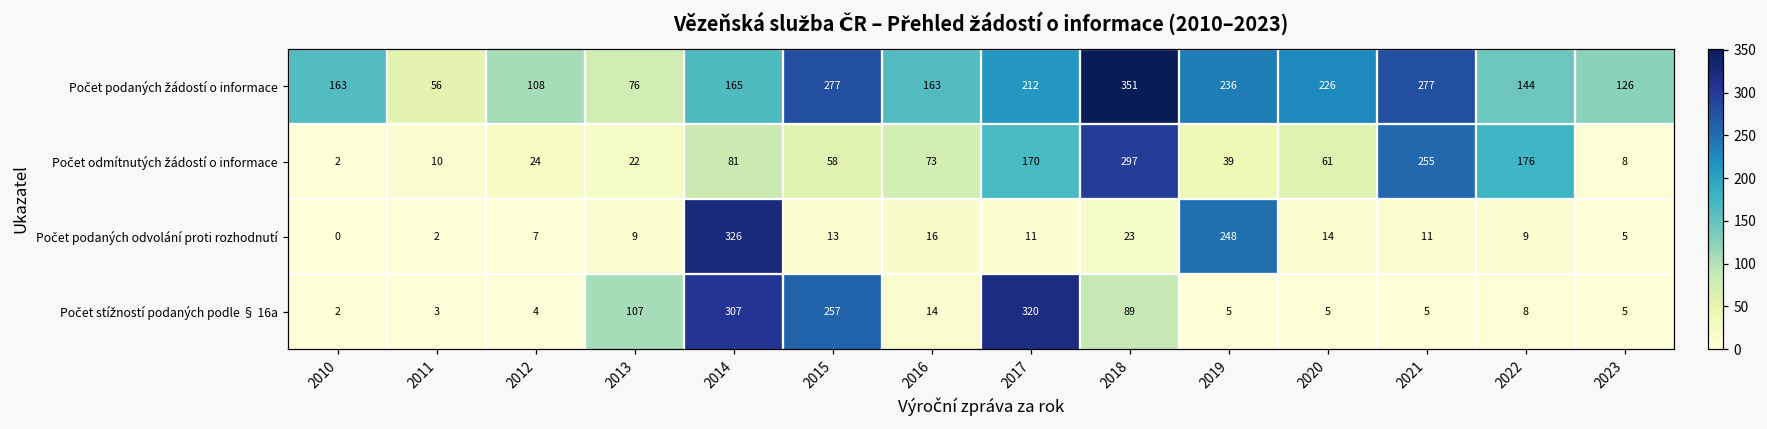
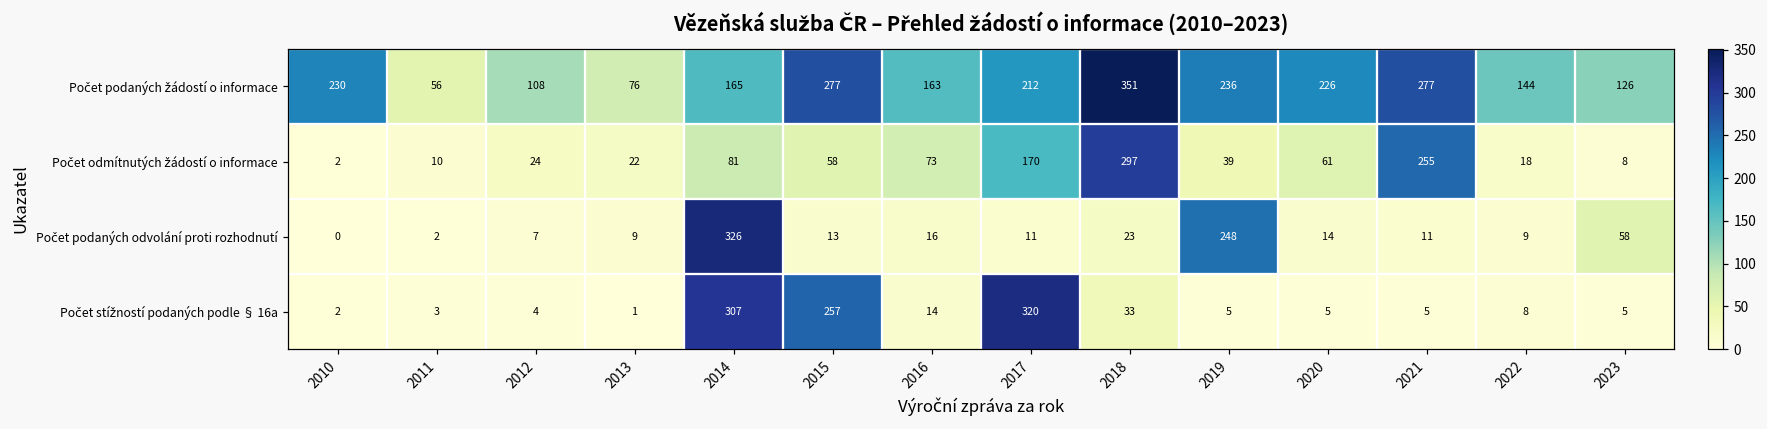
Počet podaných žádostí o informace, 2010: 163 -> 230
Počet odmítnutých žádostí o informace, 2022: 176 -> 18
Počet podaných odvolání proti rozhodnutí, 2023: 5 -> 58
Počet stížností podaných podle § 16a, 2013: 107 -> 1
Počet stížností podaných podle § 16a, 2018: 89 -> 33
